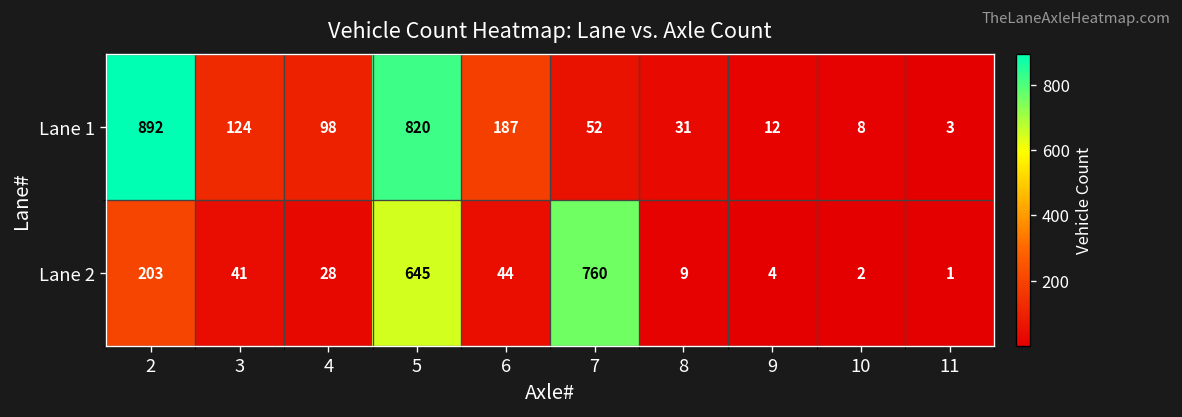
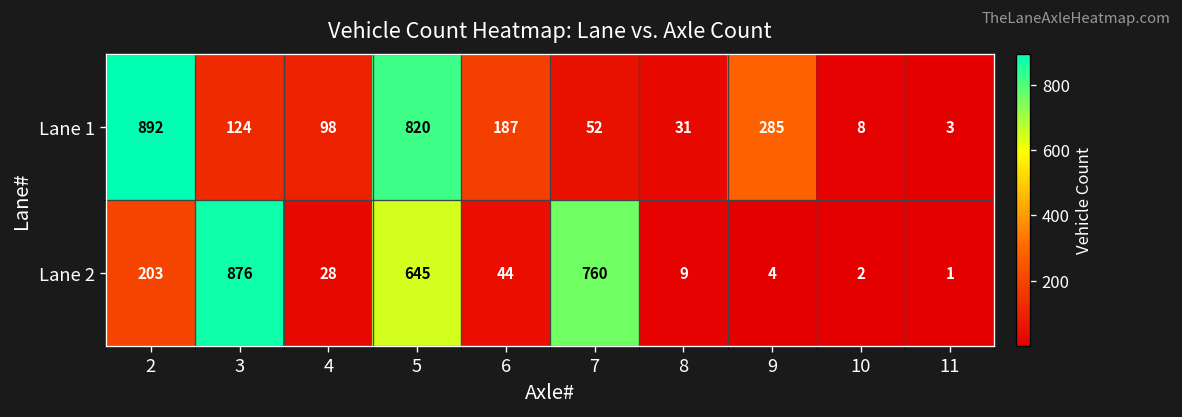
Lane 1, 9: 12 -> 285
Lane 2, 3: 41 -> 876
